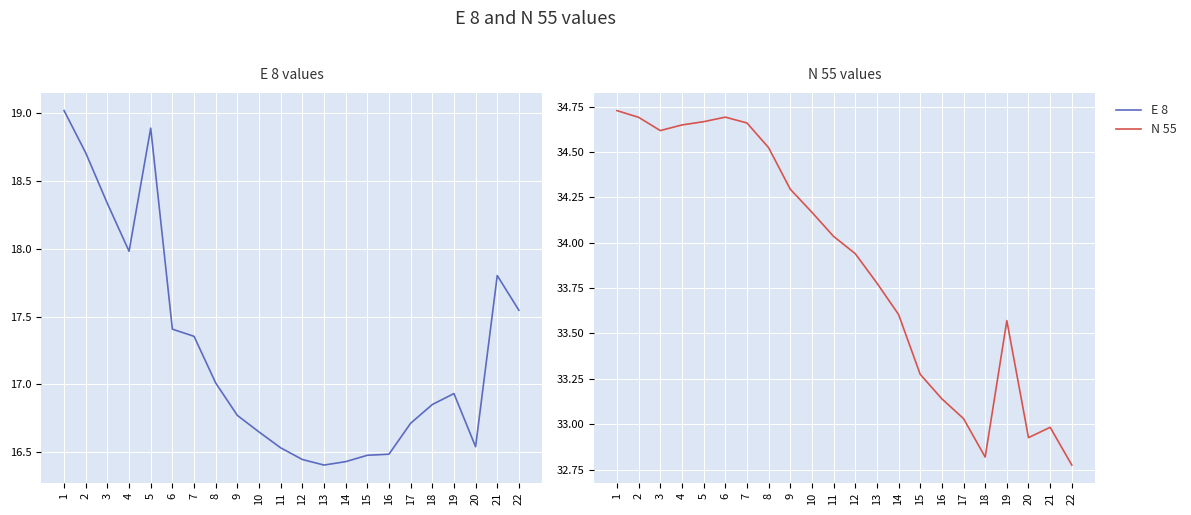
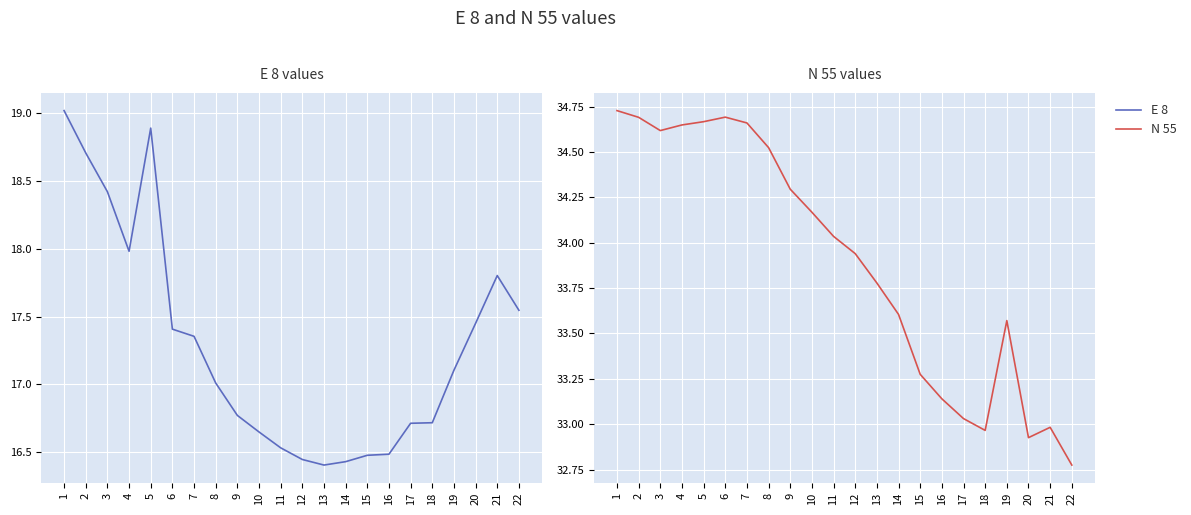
E 8 values, 3: 18.33 -> 18.42
E 8 values, 18: 16.85 -> 16.72
E 8 values, 19: 16.93 -> 17.10
E 8 values, 20: 16.54 -> 17.45
N 55 values, 18: 32.82 -> 32.97
